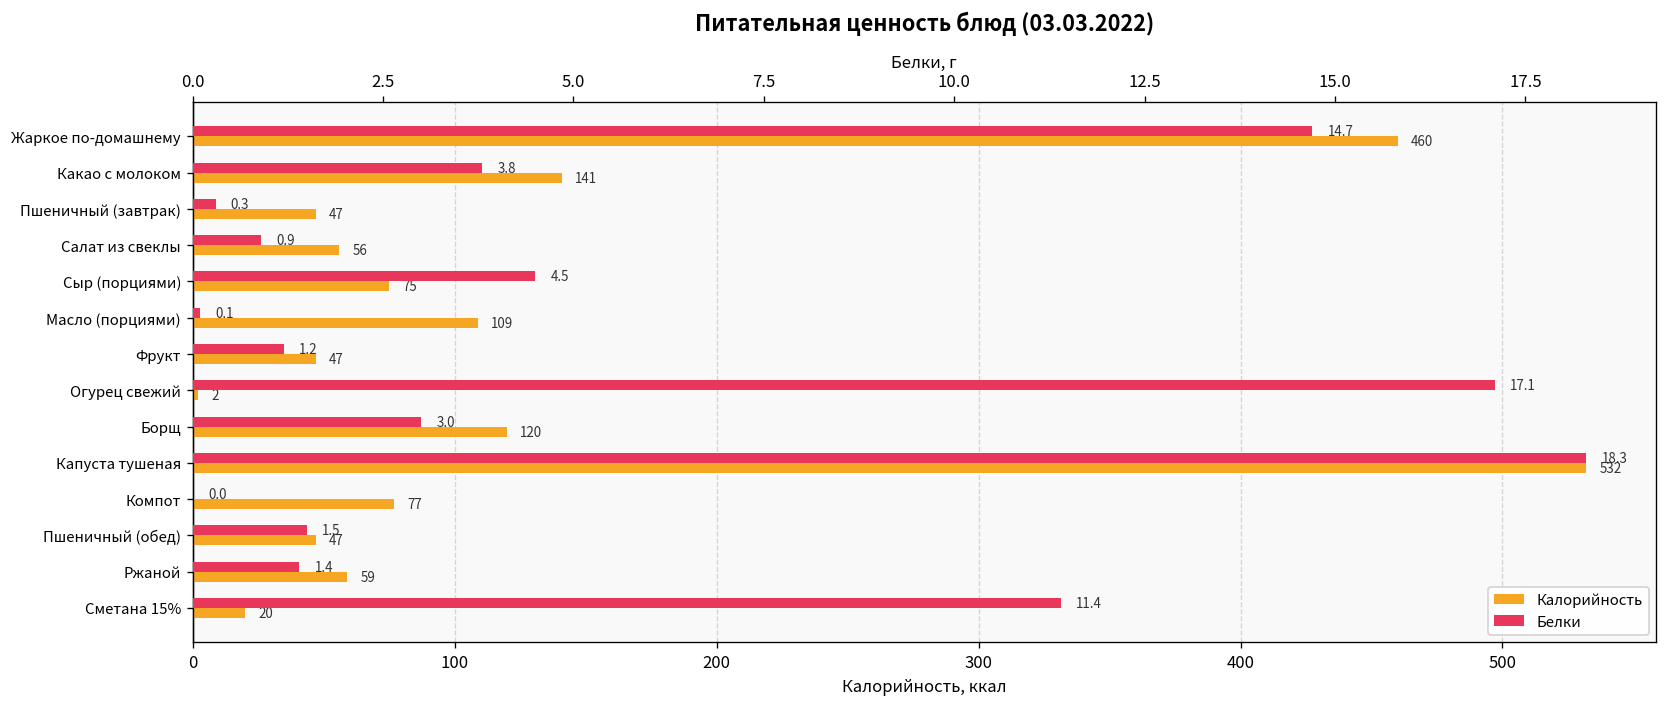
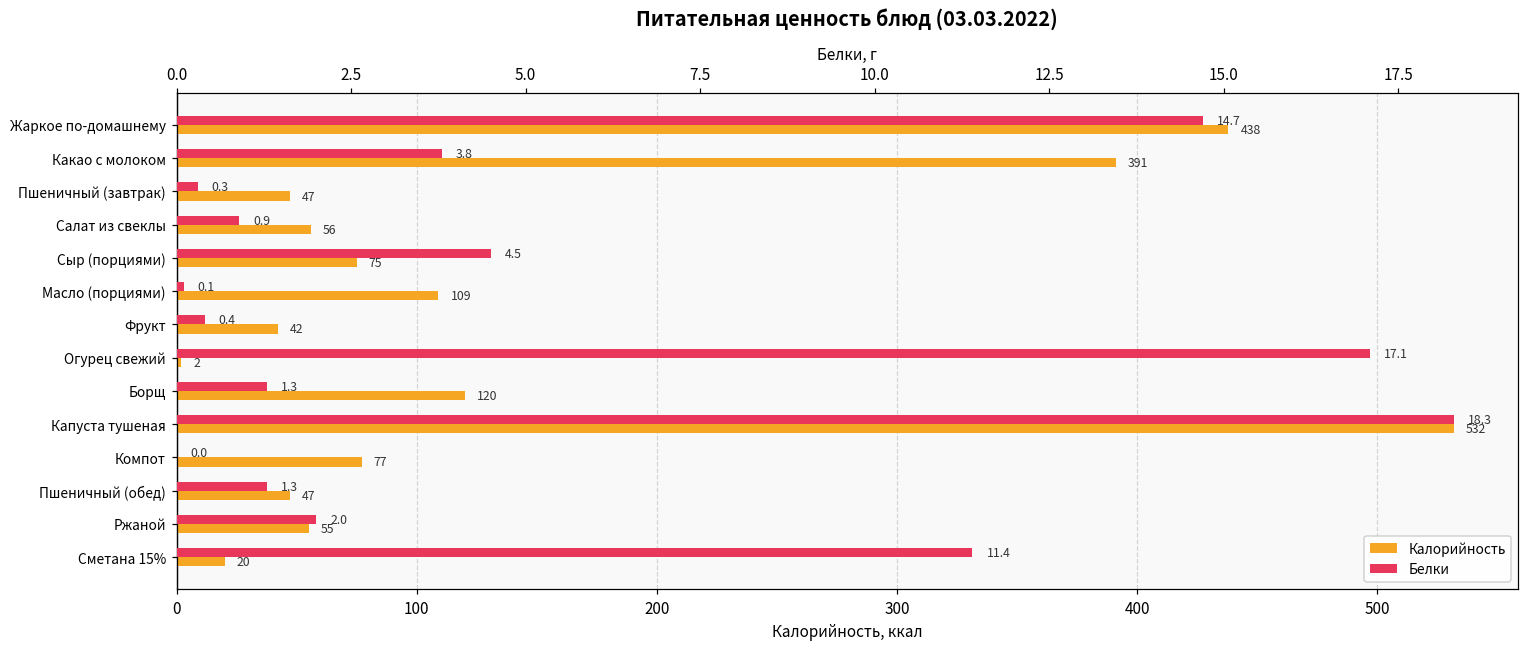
Калорийность, Жаркое по-домашнему: 460 -> 438
Калорийность, Какао с молоком: 141 -> 391
Калорийность, Фрукт: 47 -> 42
Калорийность, Ржаной: 59 -> 55
Белки, Фрукт: 1.2 -> 0.4
Белки, Борщ: 3.0 -> 1.3
Белки, Пшеничный (обед): 1.5 -> 1.3
Белки, Ржаной: 1.4 -> 2.0
